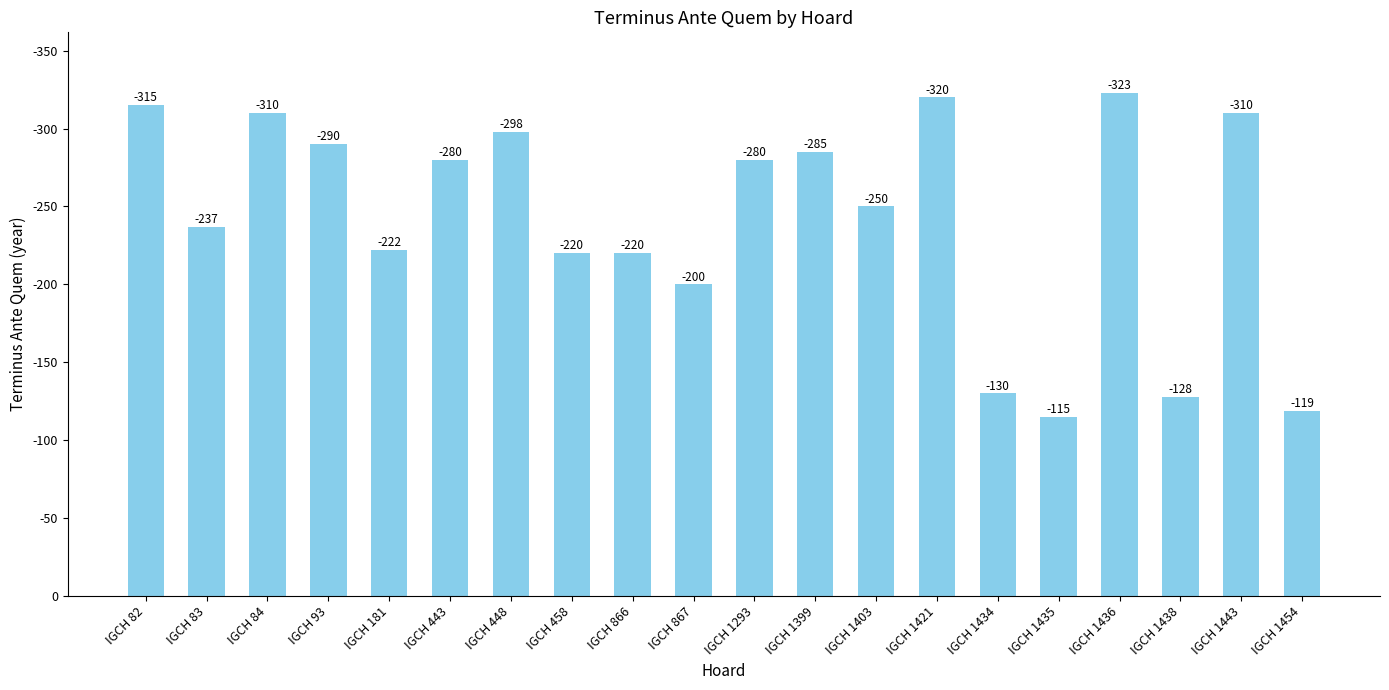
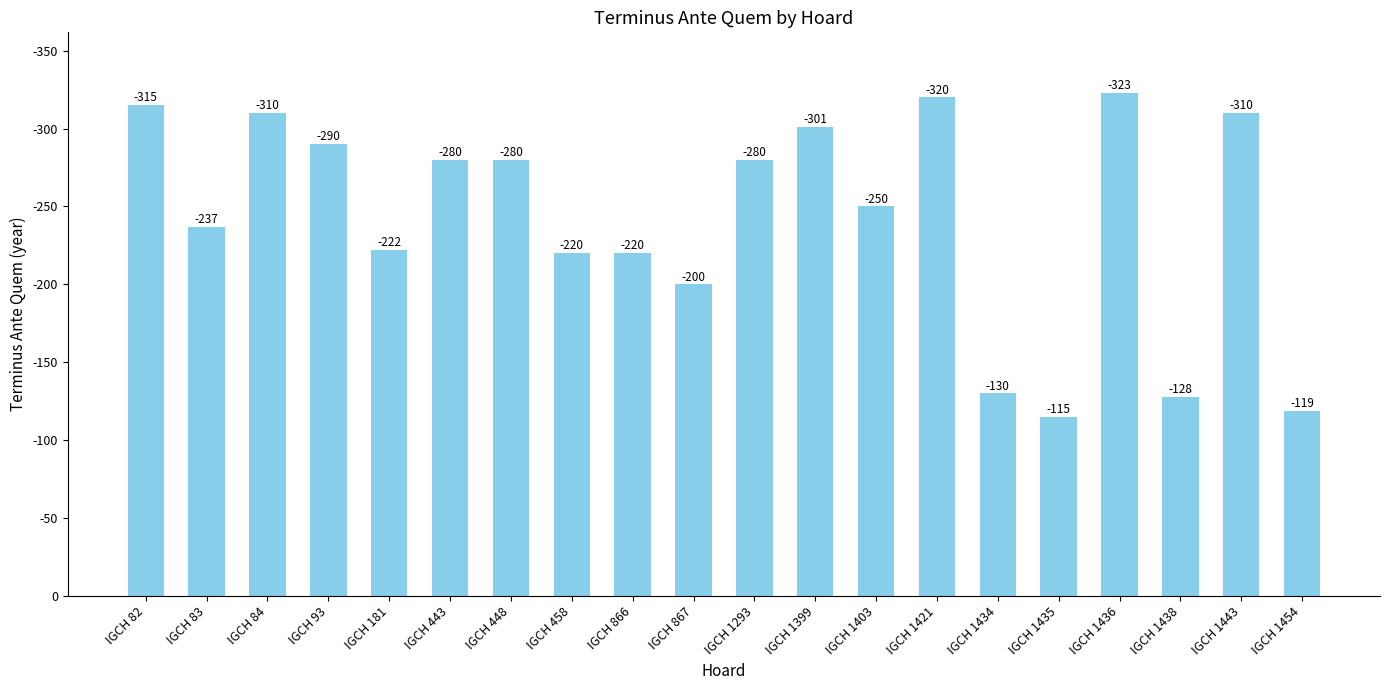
IGCH 448: -298 -> -280
IGCH 1399: -285 -> -301
